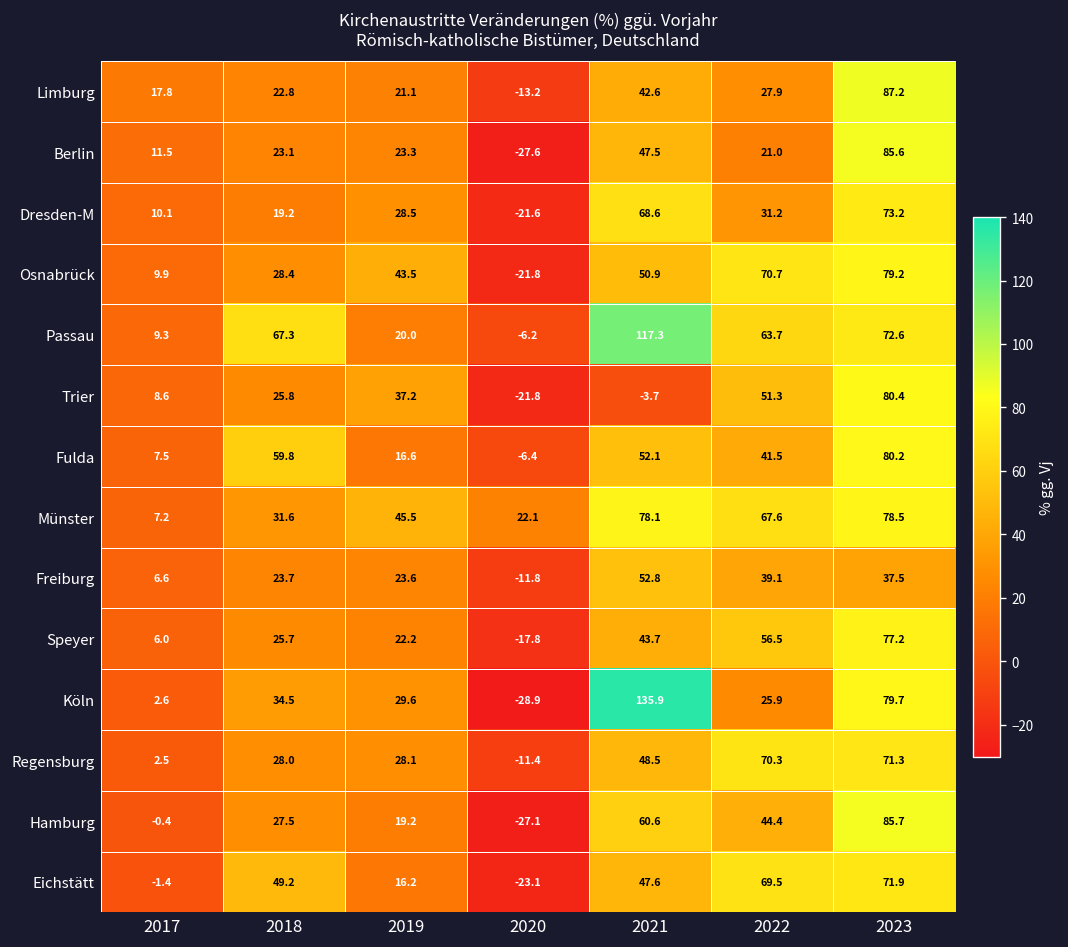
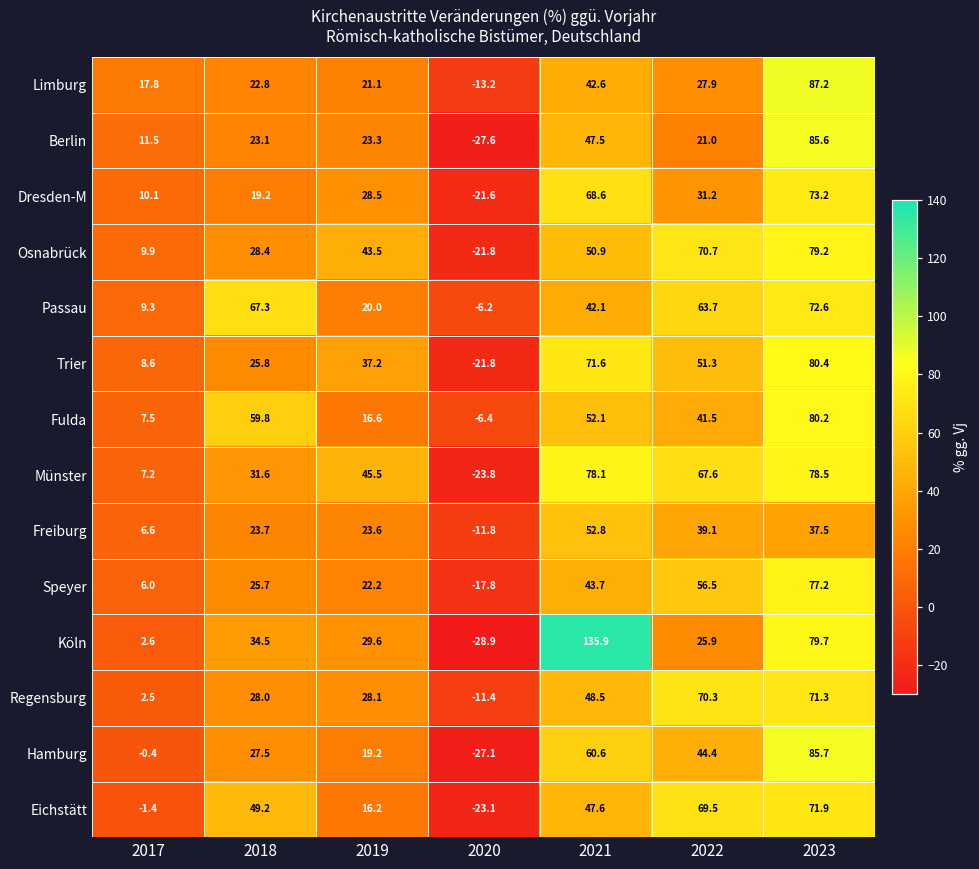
Passau, 2021: 117.3 -> 42.1
Trier, 2021: -3.7 -> 71.6
Münster, 2020: 22.1 -> -23.8
